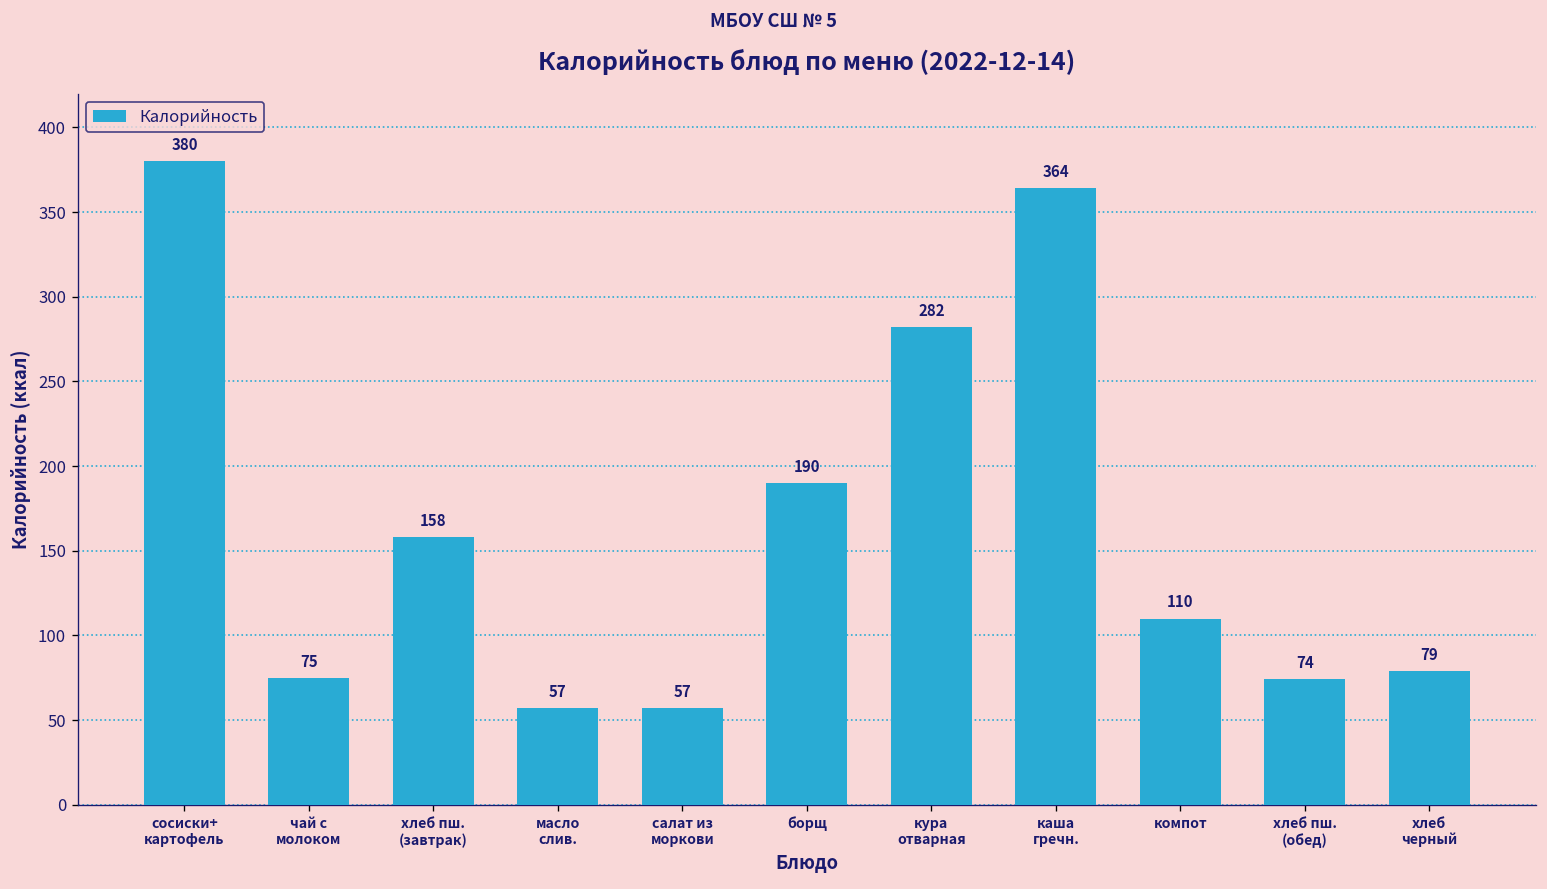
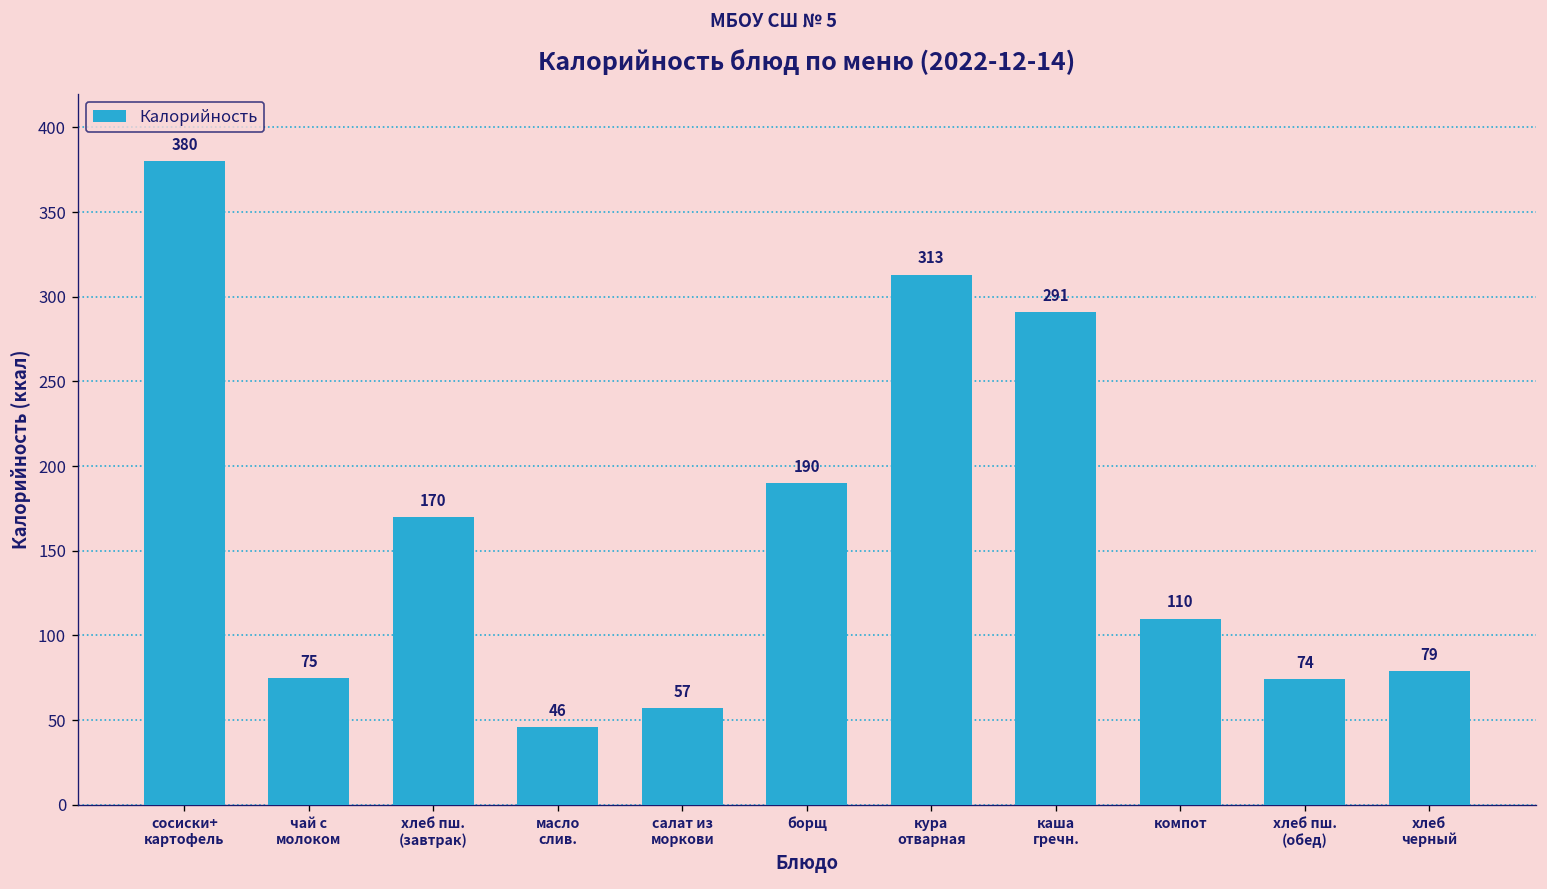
хлеб пш. (завтрак): 158 -> 170
масло слив.: 57 -> 46
кура отварная: 282 -> 313
каша гречн.: 364 -> 291
